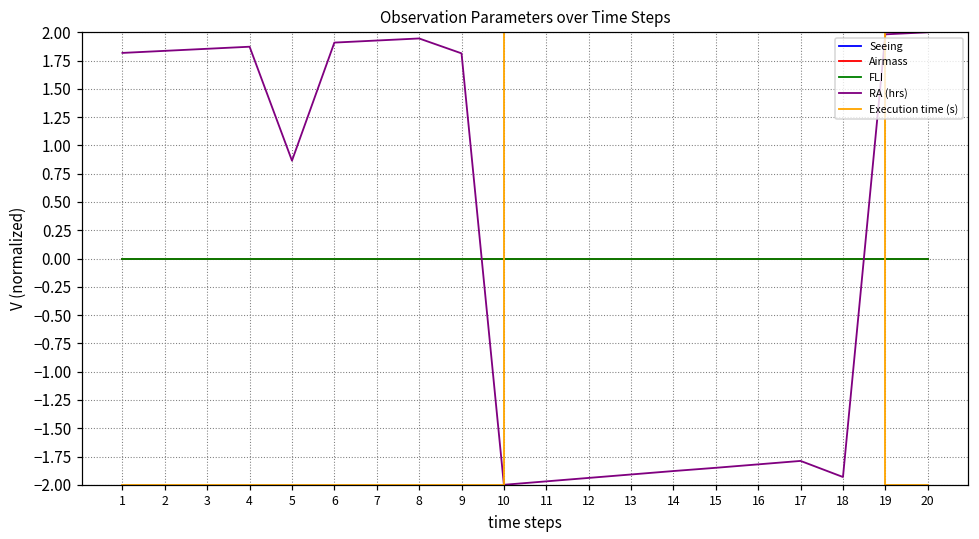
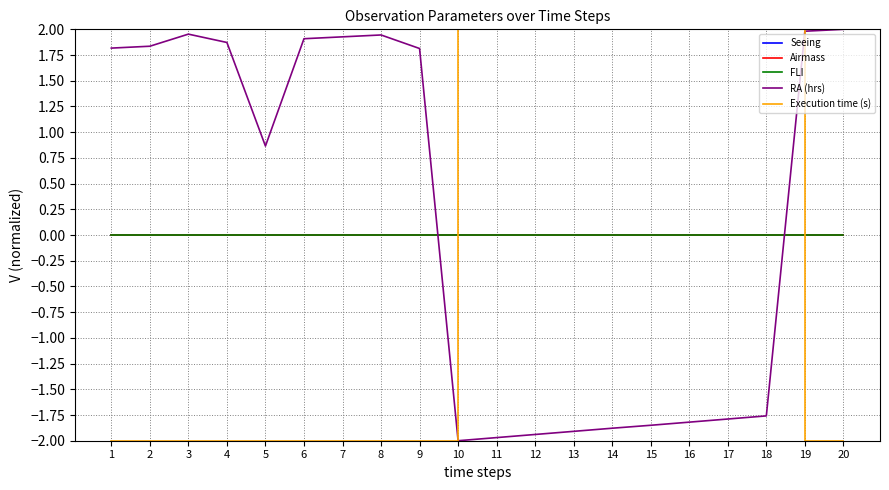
RA (hrs), 3: 1.85 -> 1.95
RA (hrs), 18: -1.93 -> -1.76
